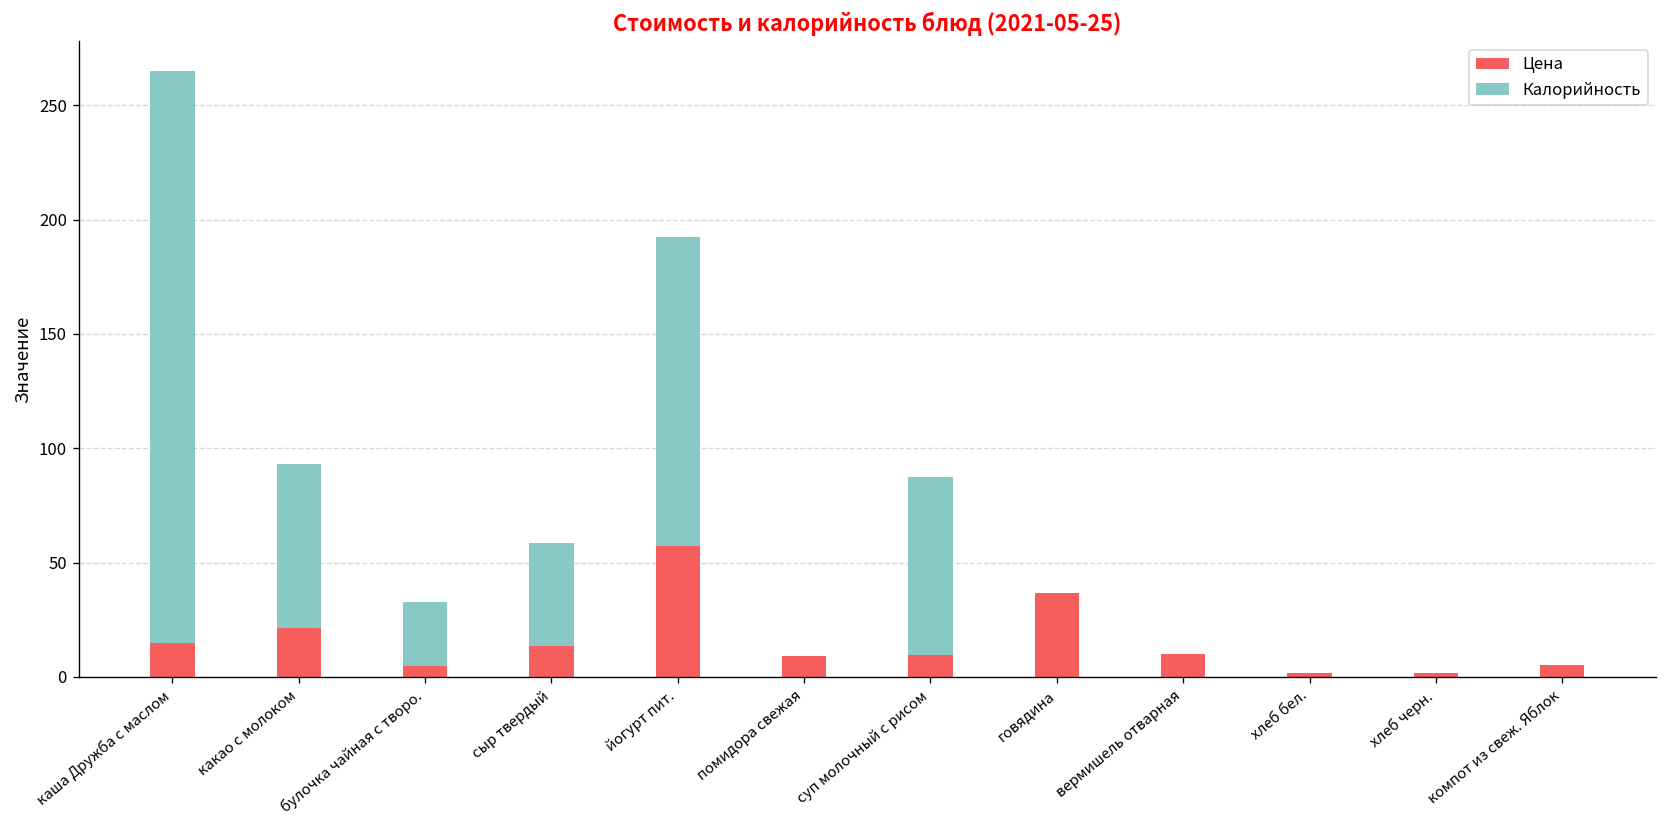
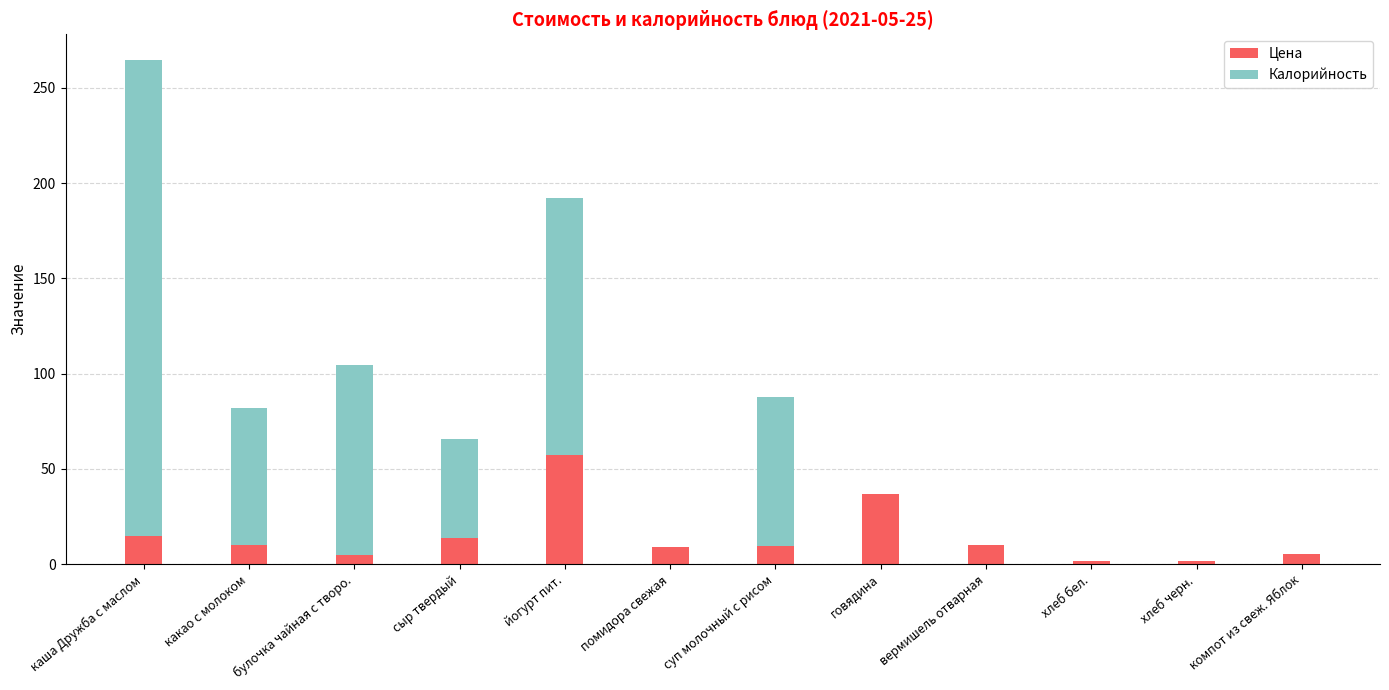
Цена, какао с молоком: 21 -> 10
Калорийность, булочка чайная с творо.: 28 -> 100
Калорийность, сыр твердый: 45 -> 52
